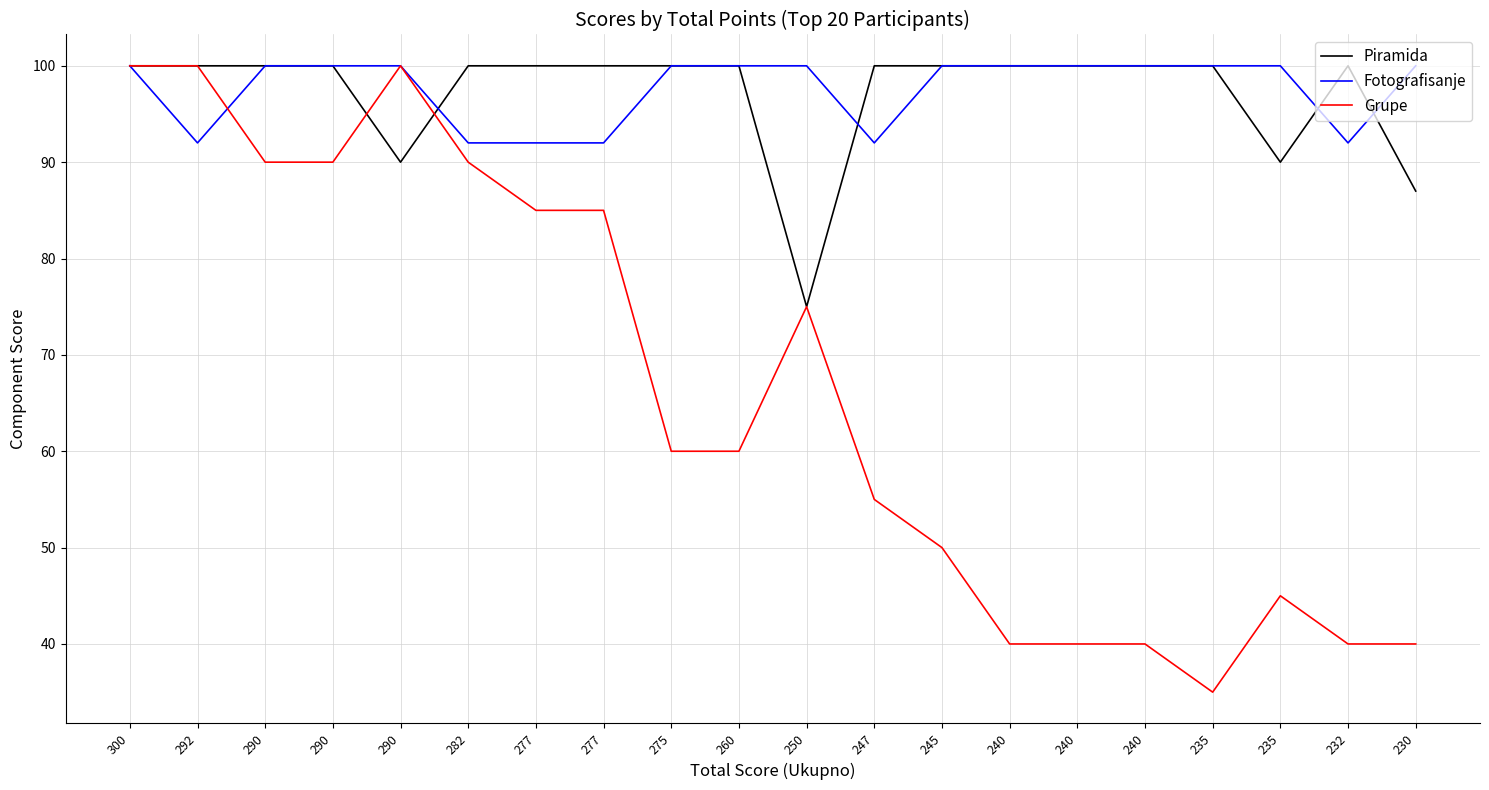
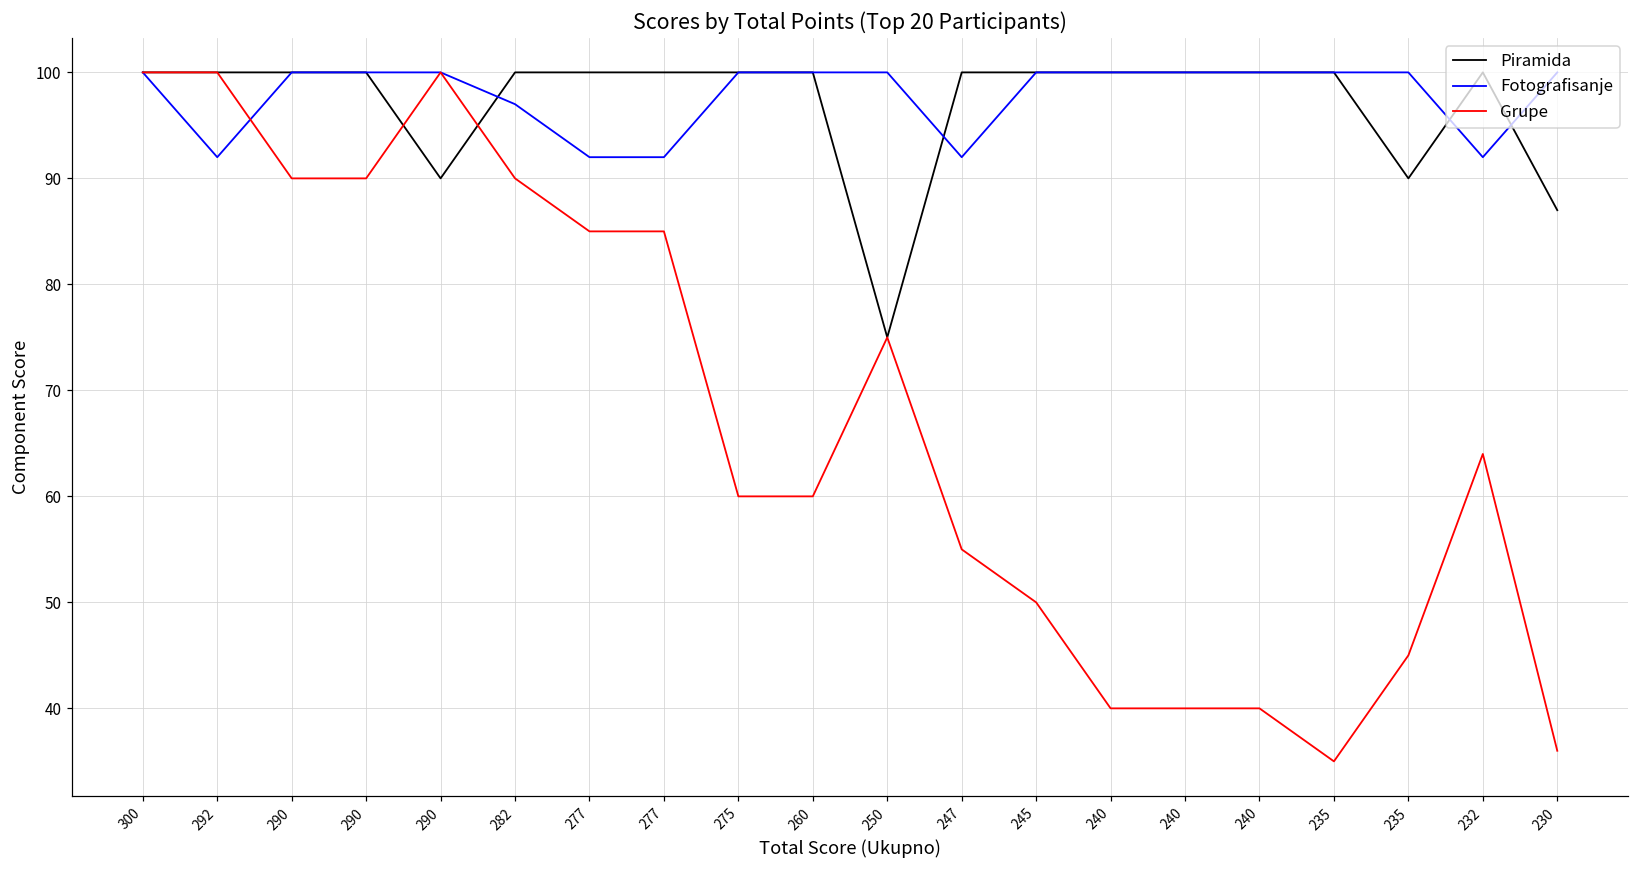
Fotografisanje, 282: 92 -> 97
Grupe, 232: 40 -> 64
Grupe, 230: 40 -> 36
